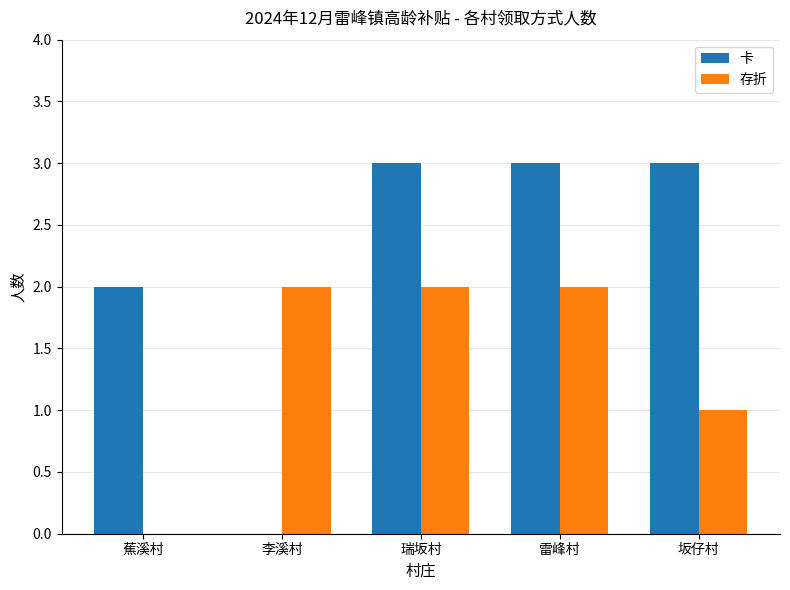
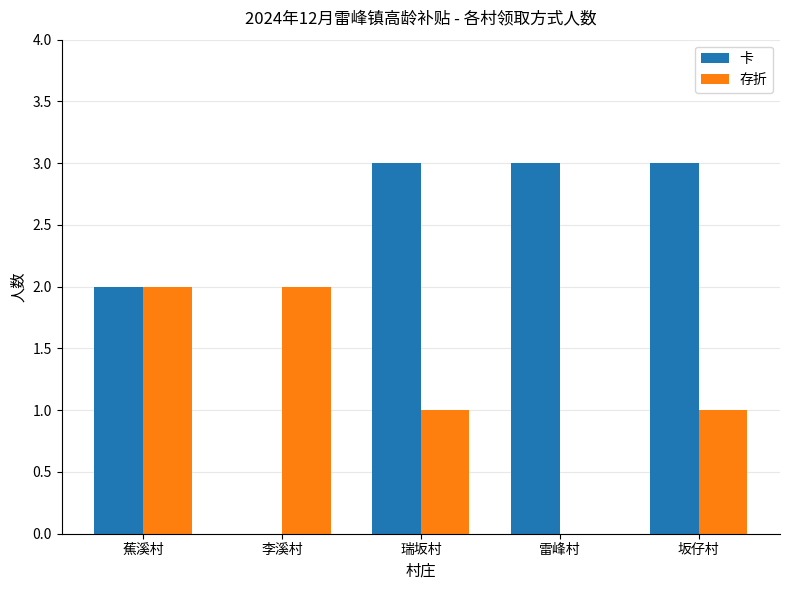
存折, 蕉溪村: 0 -> 2
存折, 瑞坂村: 2 -> 1
存折, 雷峰村: 2 -> 0
